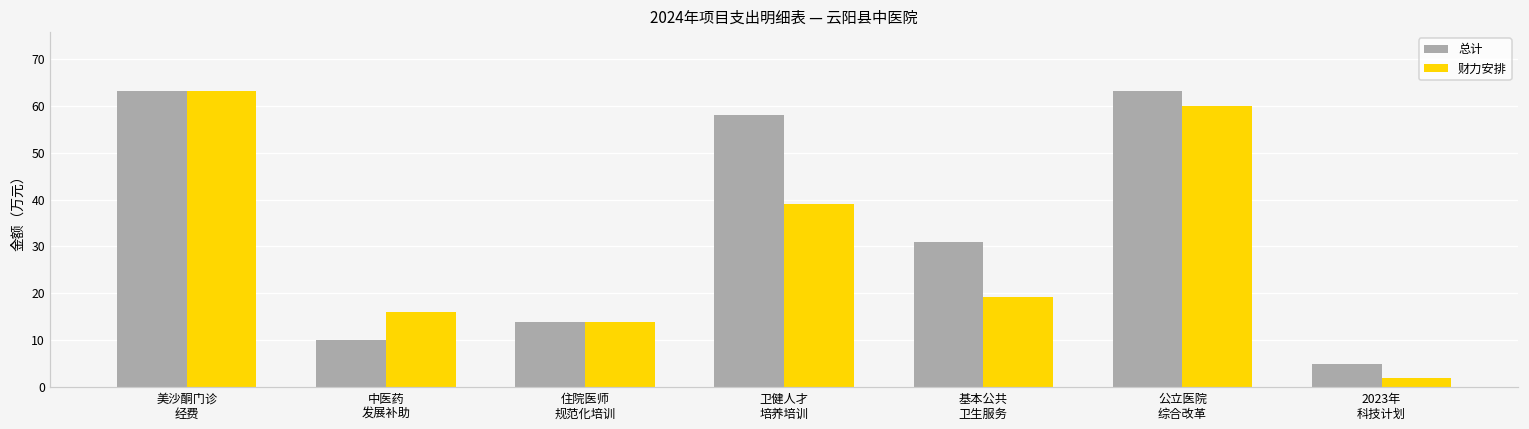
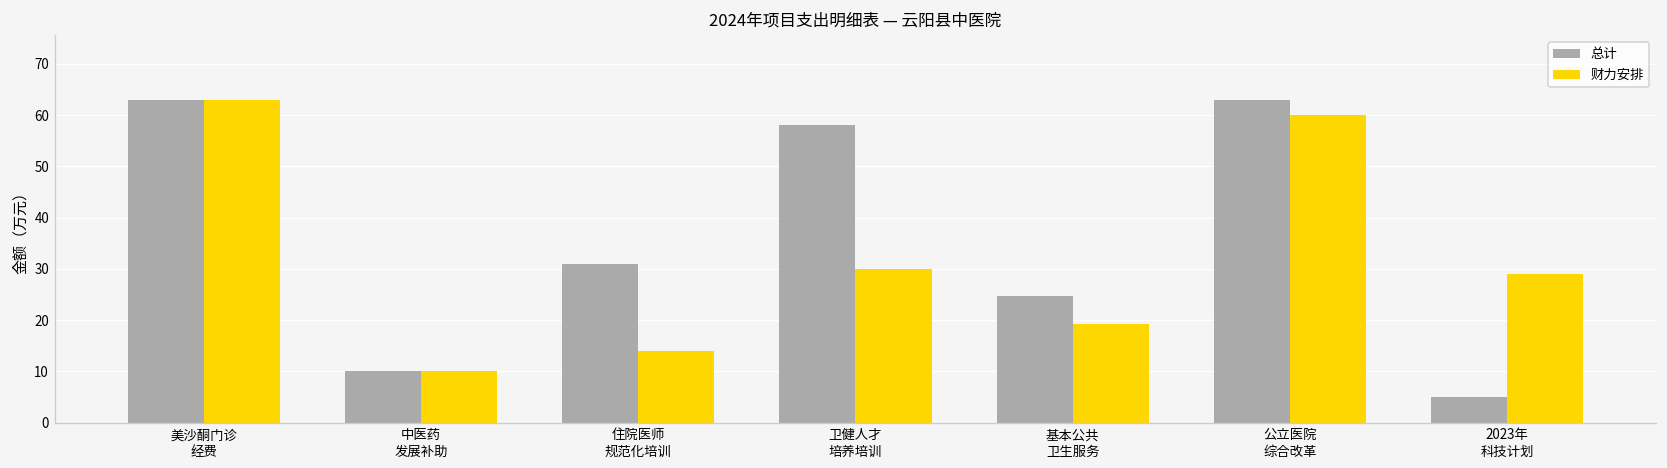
财力安排, 中医药 发展补助: 16 -> 10
总计, 住院医师 规范化培训: 14 -> 31
财力安排, 卫健人才 培养培训: 39 -> 30
总计, 基本公共 卫生服务: 31 -> 25
财力安排, 2023年 科技计划: 2 -> 29
